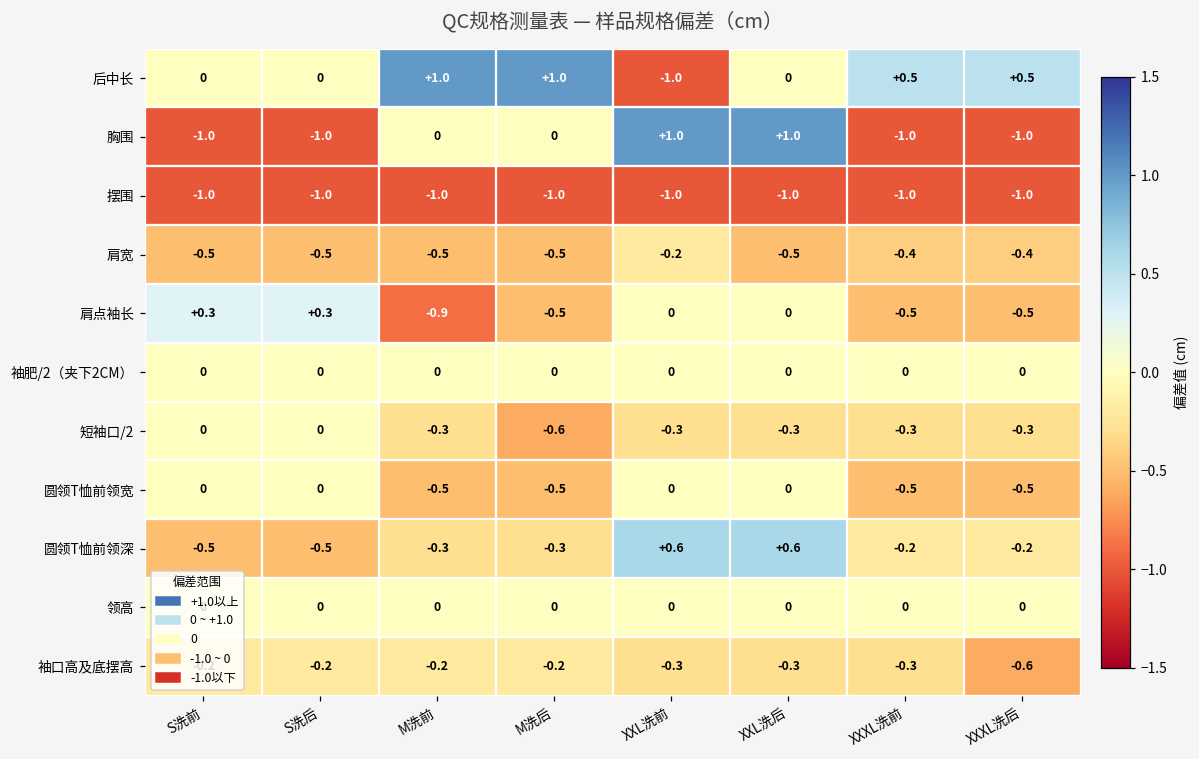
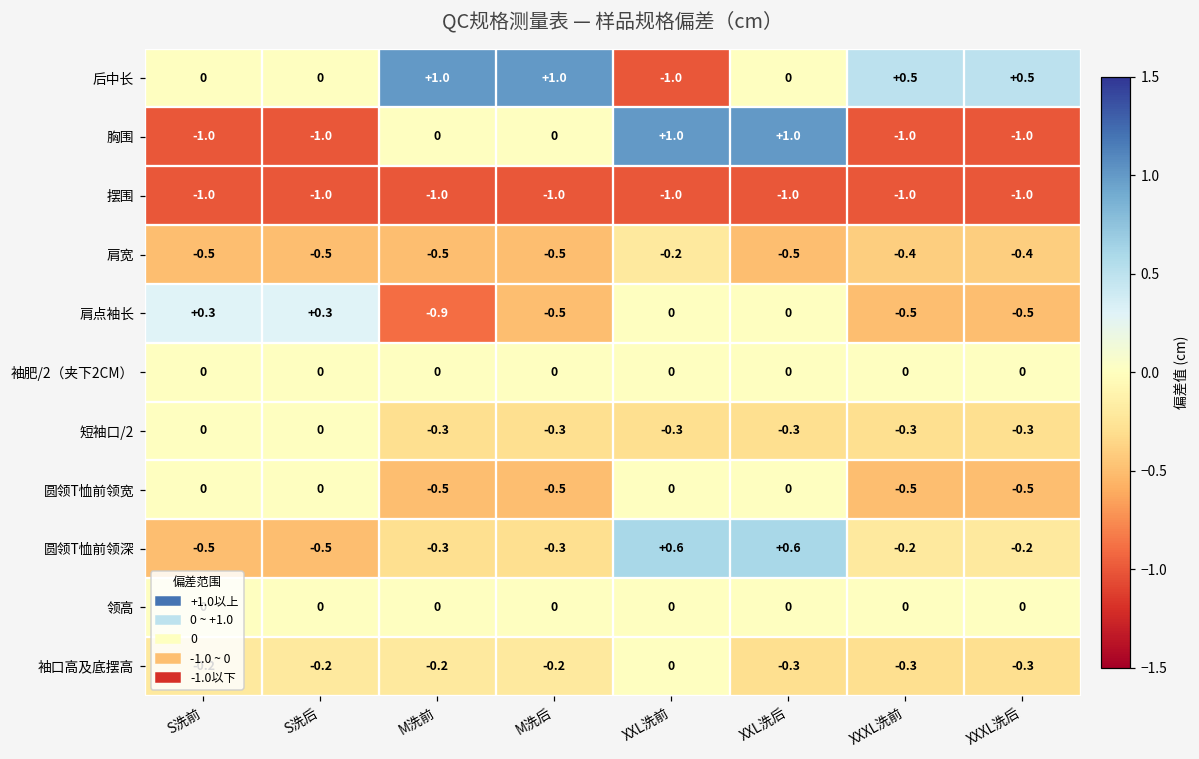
短袖口/2, M洗后: -0.6 -> -0.3
袖口高及底摆高, XXL洗前: -0.3 -> 0
袖口高及底摆高, XXXL洗后: -0.6 -> -0.3
